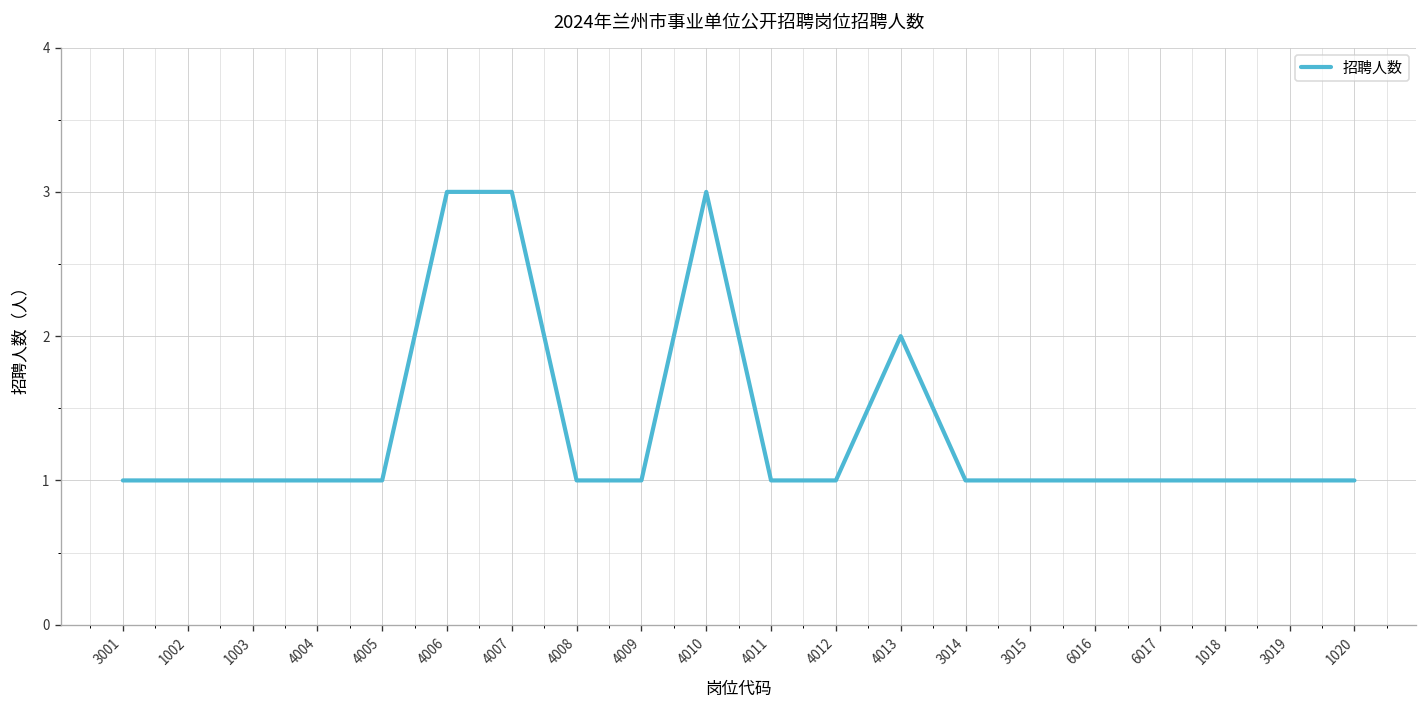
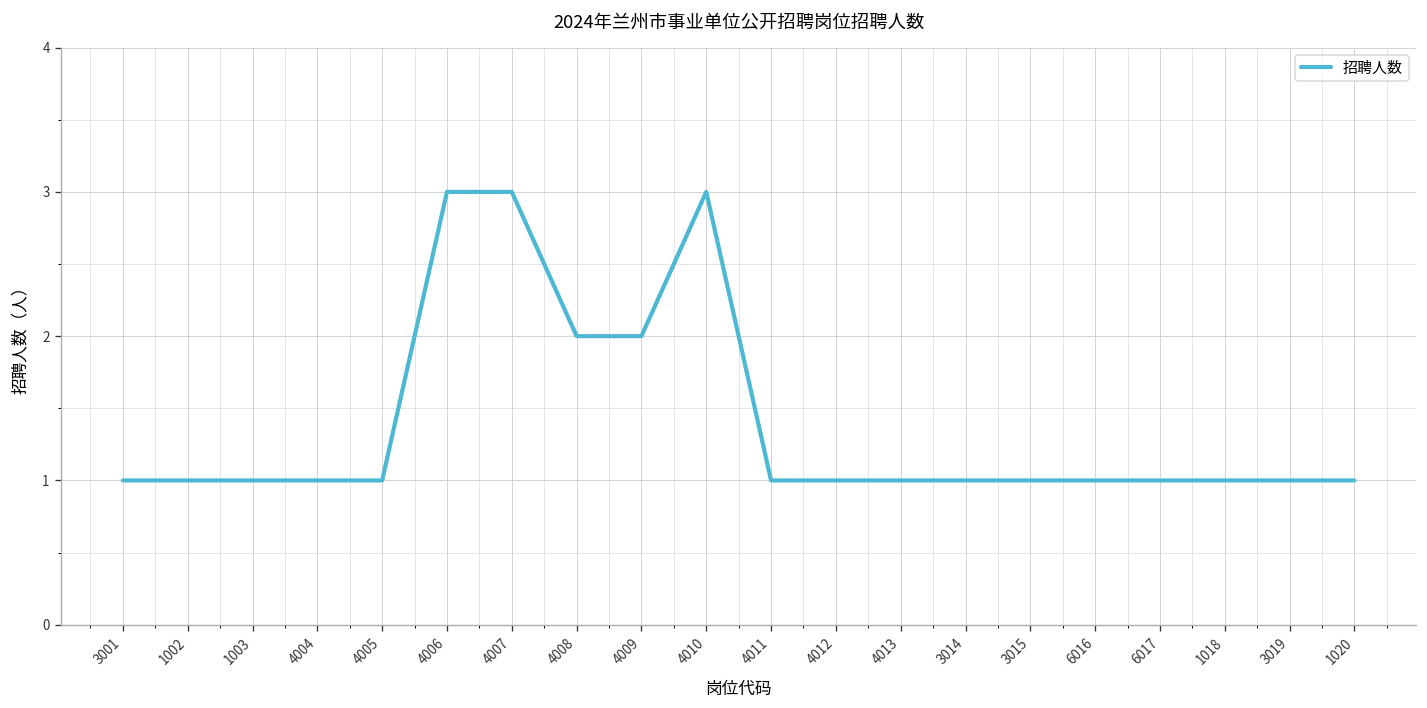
4008: 1 -> 2
4009: 1 -> 2
4013: 2 -> 1
